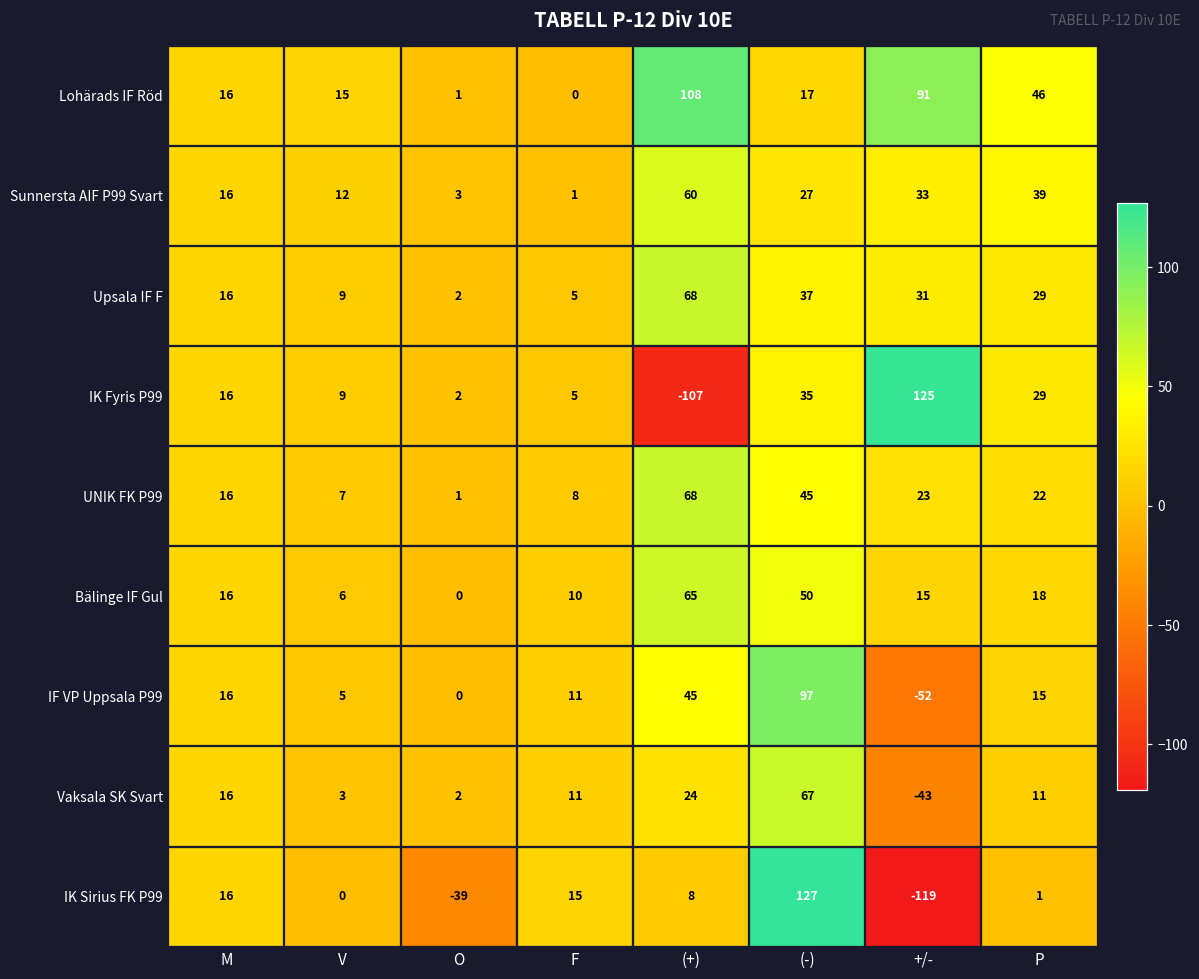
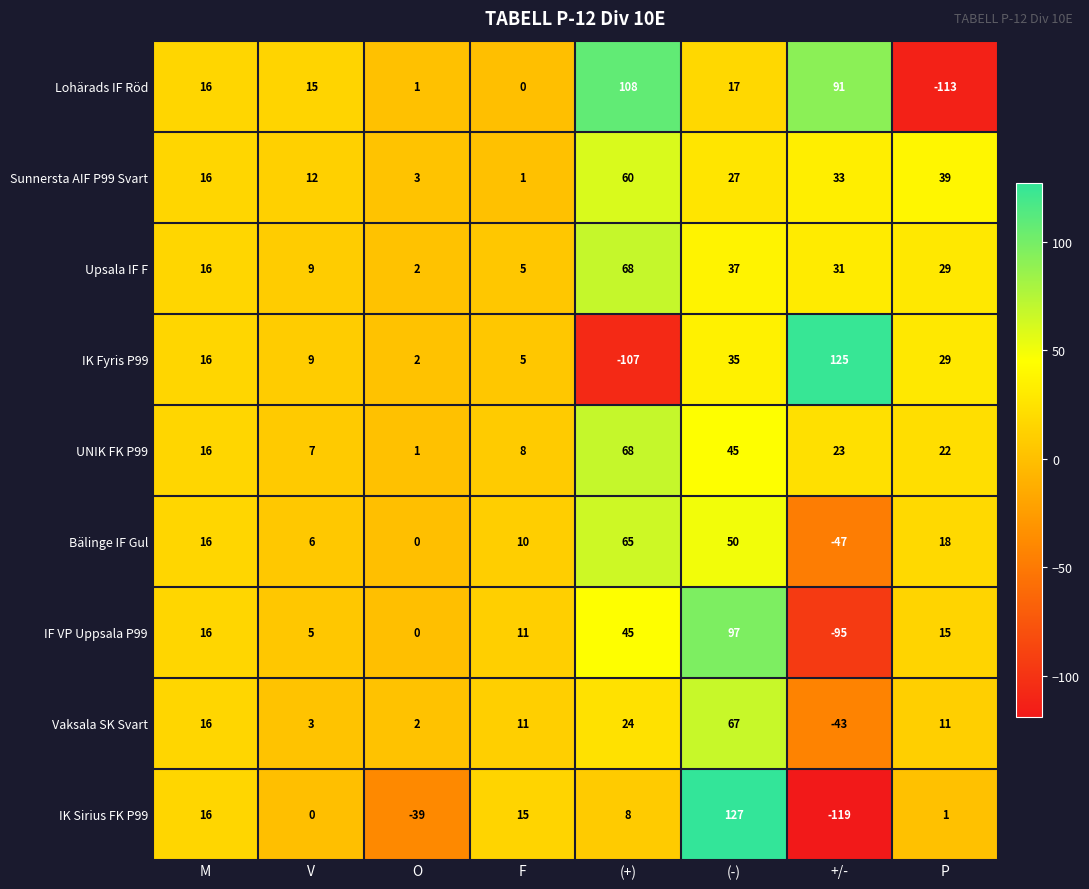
Lohärads IF Röd, P: 46 -> -113
Bälinge IF Gul, +/-: 15 -> -47
IF VP Uppsala P99, +/-: -52 -> -95
